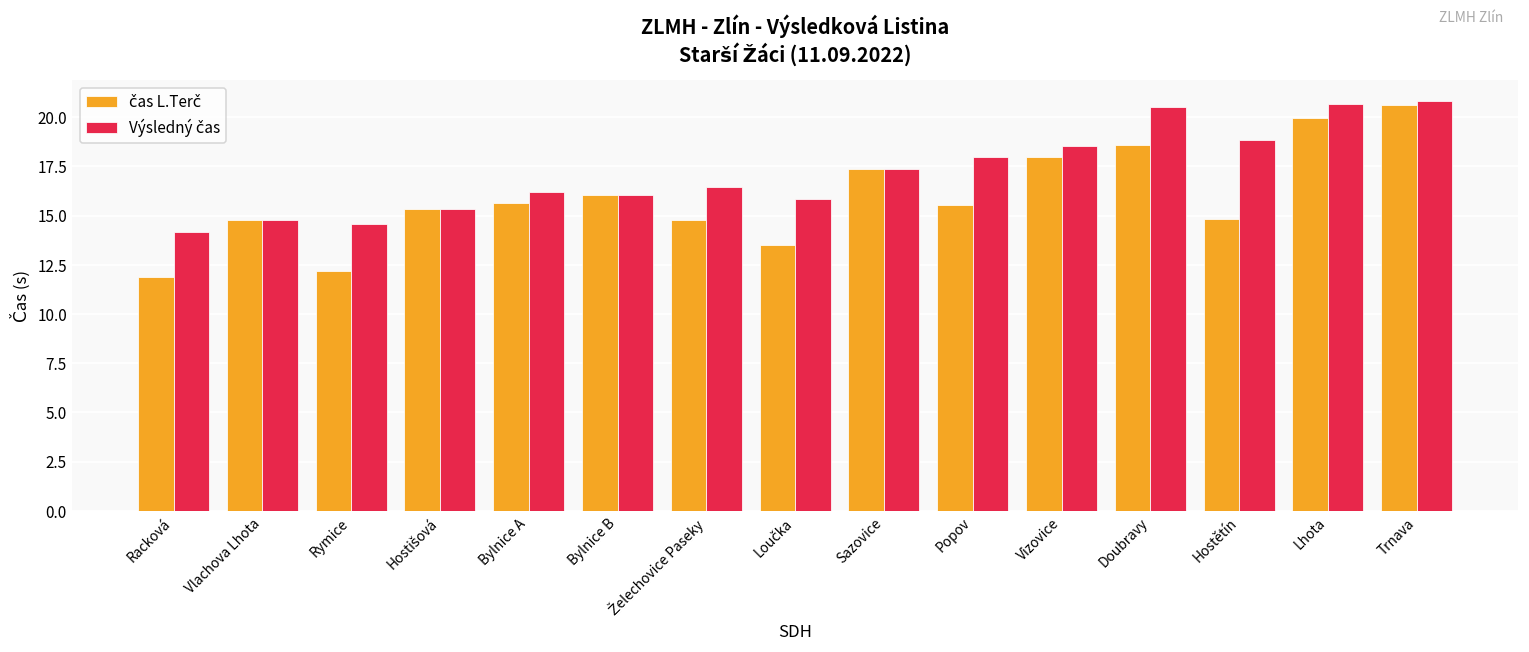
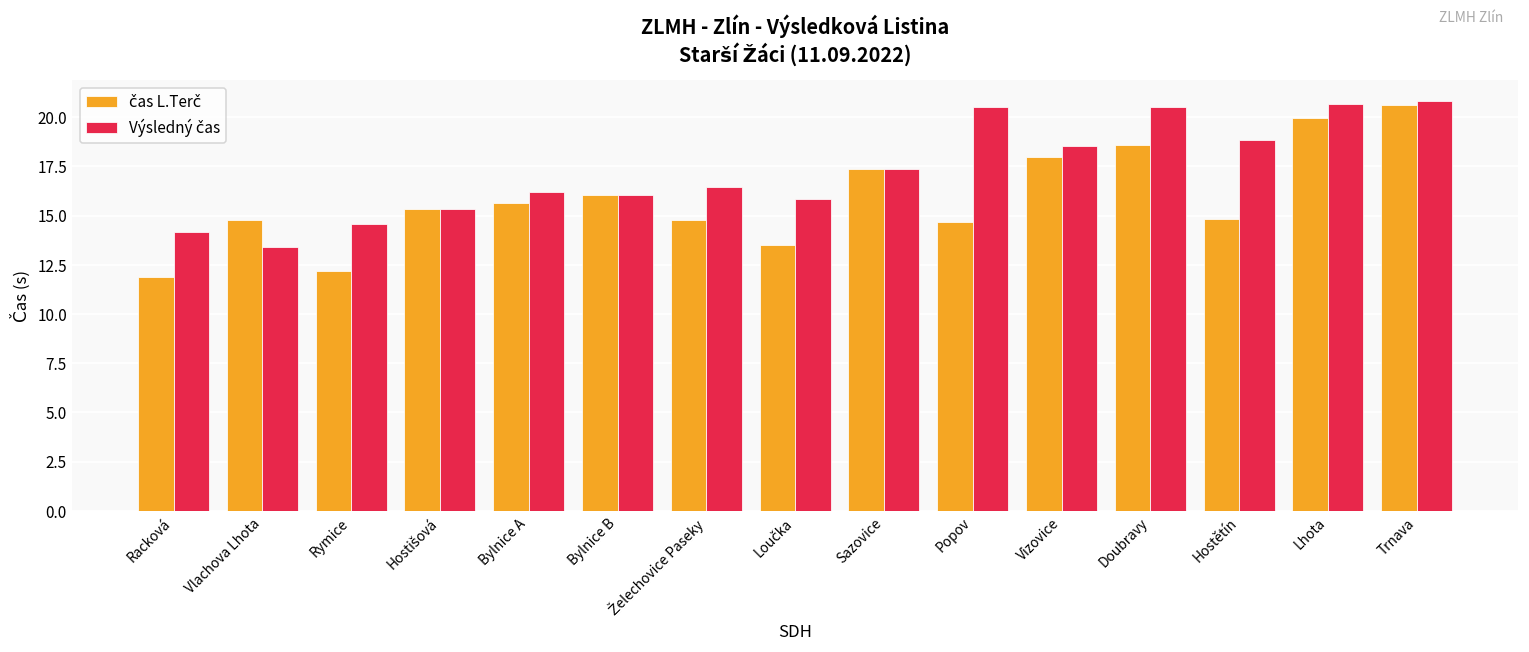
Výsledný čas, Vlachova Lhota: 14.8 -> 13.4
čas L.Terč, Popov: 15.6 -> 14.7
Výsledný čas, Popov: 18.0 -> 20.5
